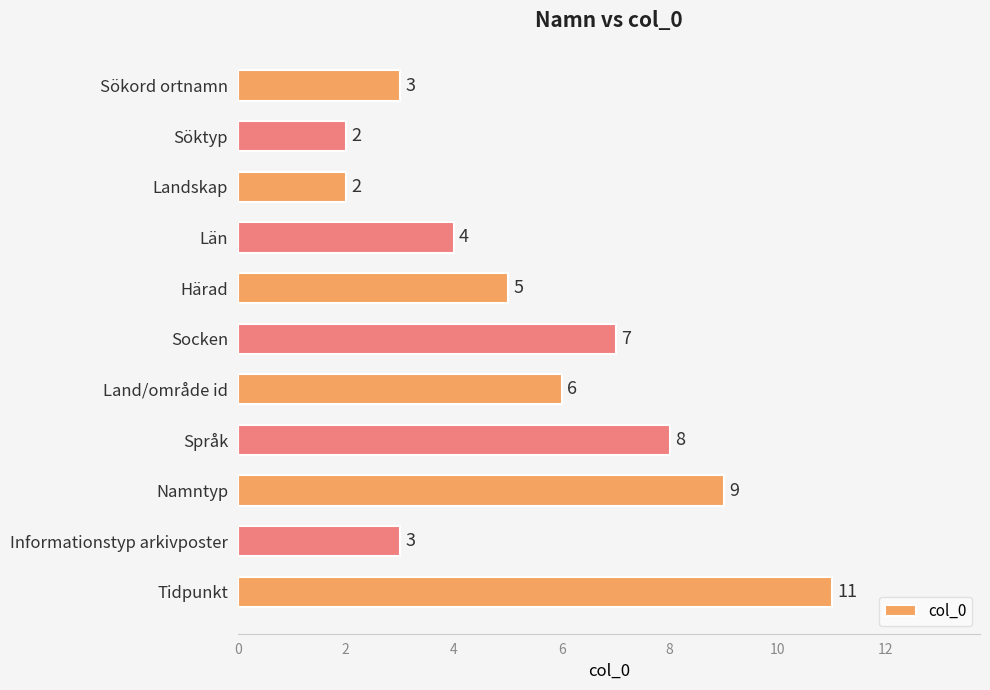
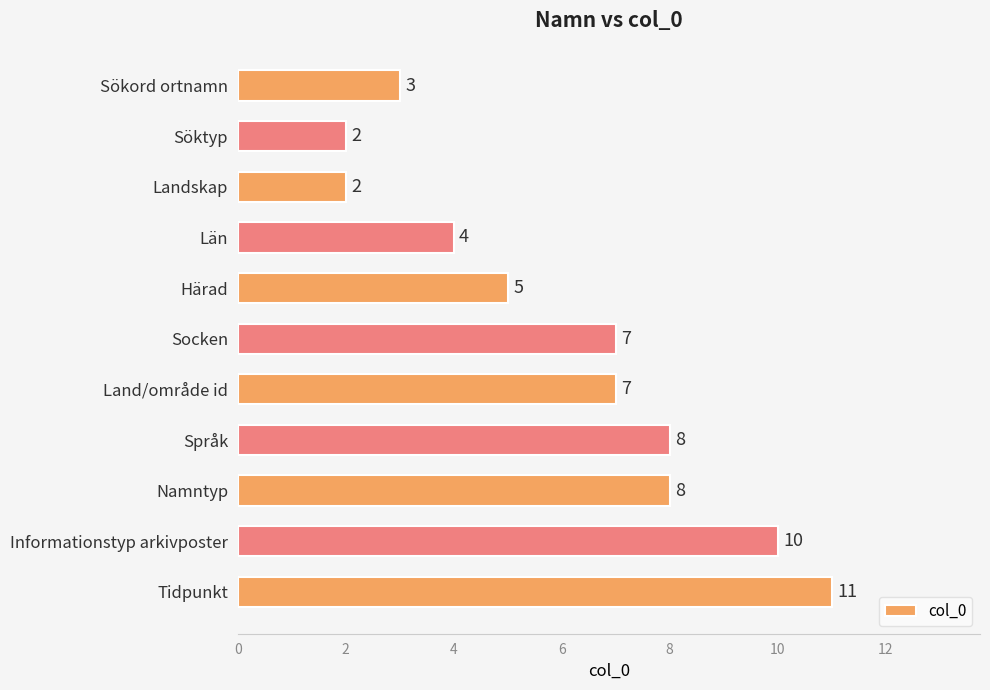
Land/område id: 6 -> 7
Namntyp: 9 -> 8
Informationstyp arkivposter: 3 -> 10
